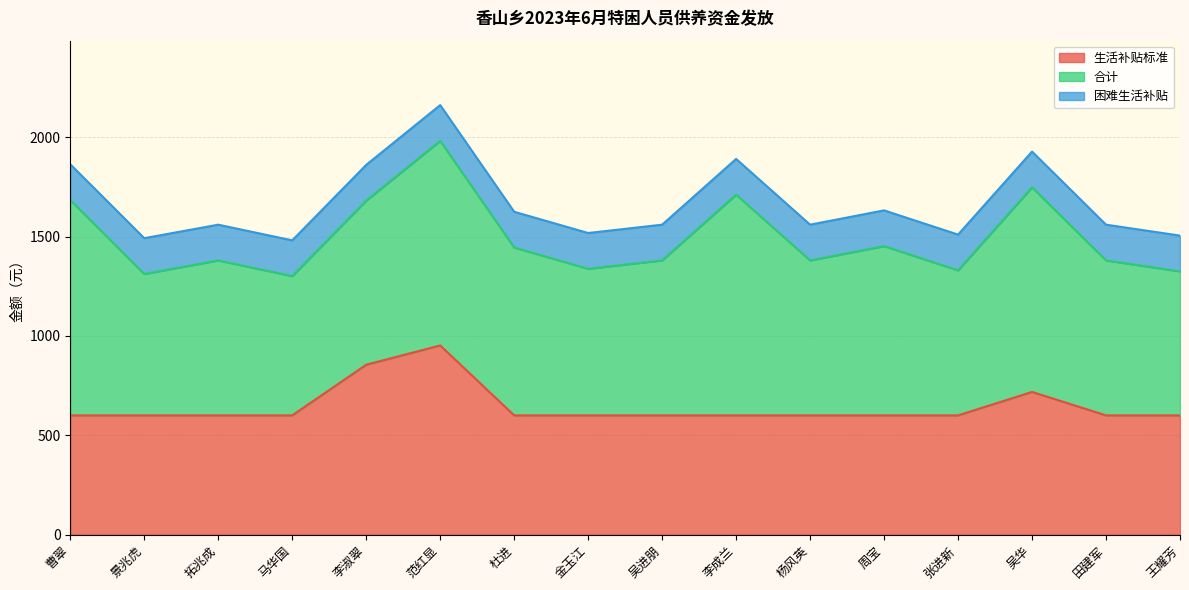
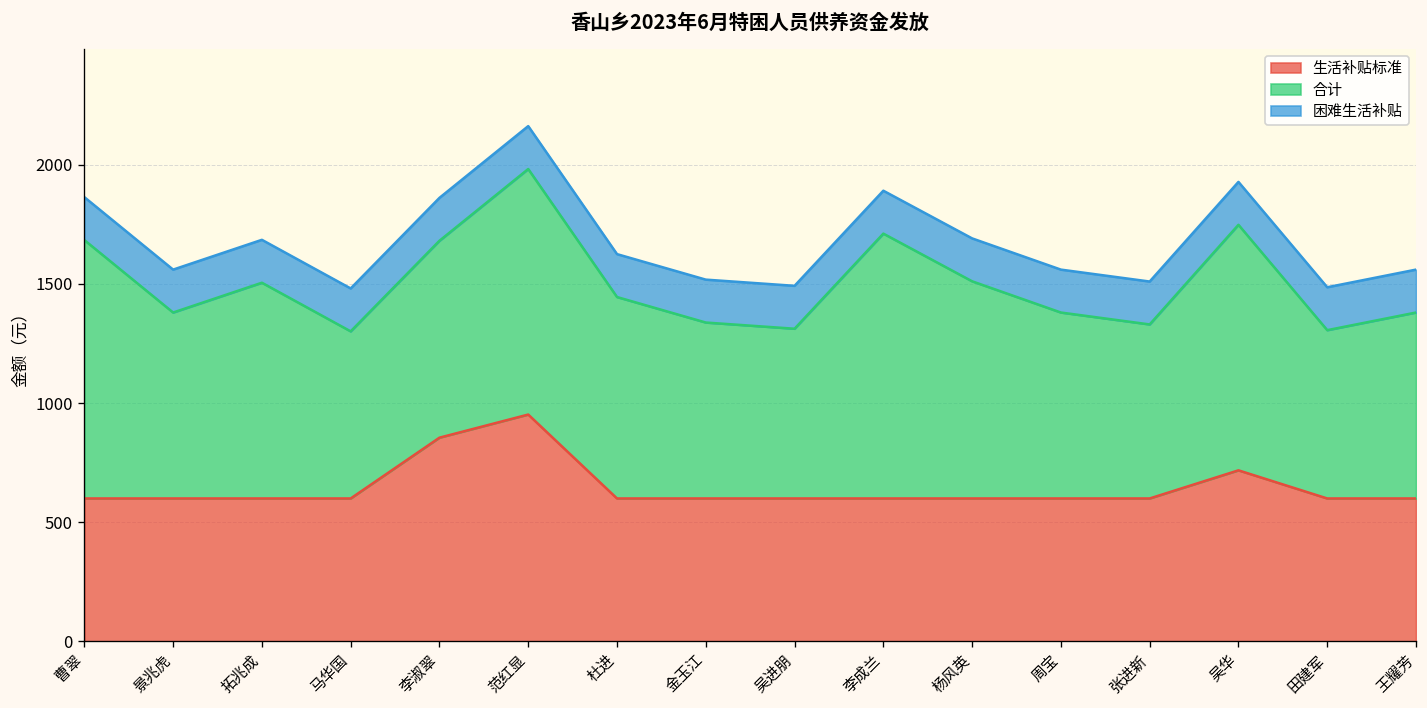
合计, 景兆虎: 710 -> 780
合计, 拓兆成: 780 -> 910
合计, 吴进朋: 780 -> 710
合计, 杨风英: 780 -> 910
合计, 周宝: 850 -> 780
合计, 田建军: 780 -> 710
合计, 王耀芳: 730 -> 780
